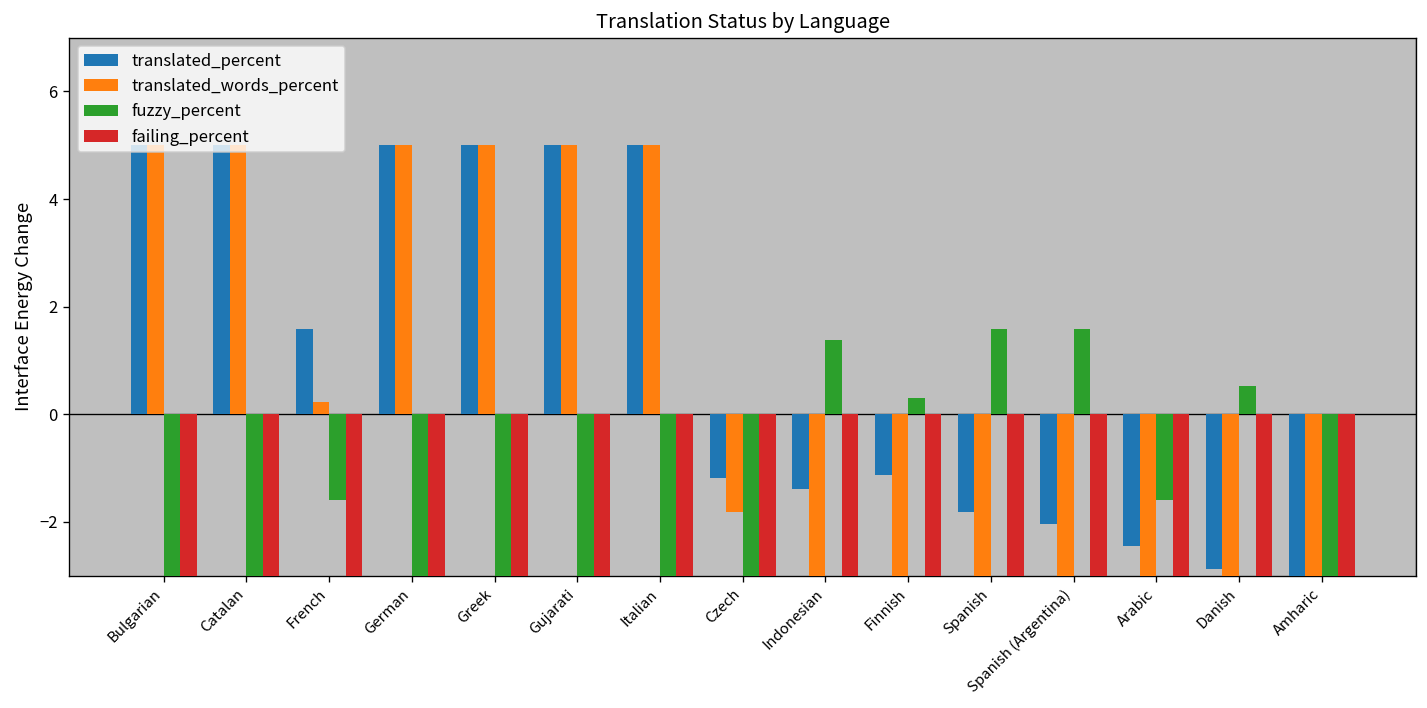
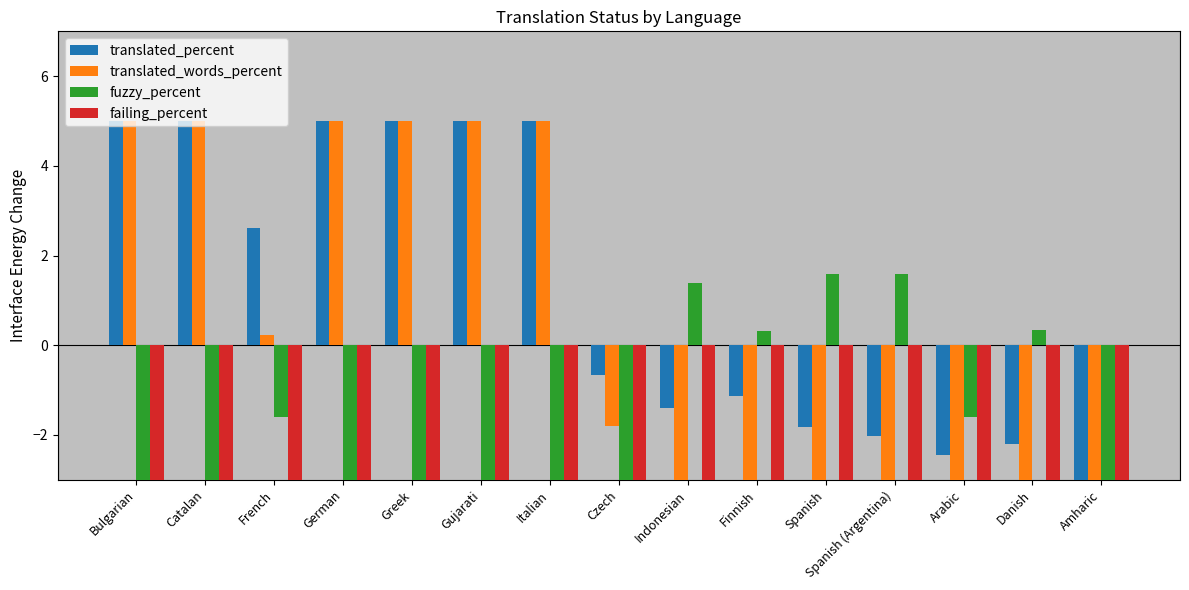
translated_percent, French: 1.6 -> 2.6
translated_percent, Czech: -1.2 -> -0.7
translated_percent, Danish: -2.9 -> -2.2
fuzzy_percent, Danish: 0.5 -> 0.3
